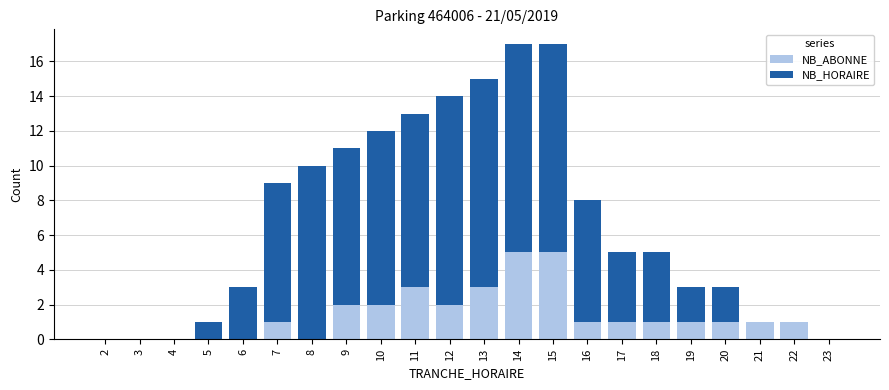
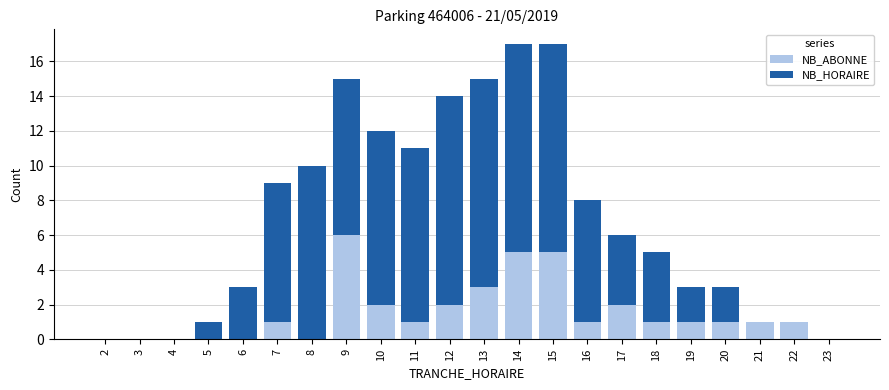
NB_ABONNE, 9: 2 -> 6
NB_ABONNE, 11: 3 -> 1
NB_ABONNE, 17: 1 -> 2
